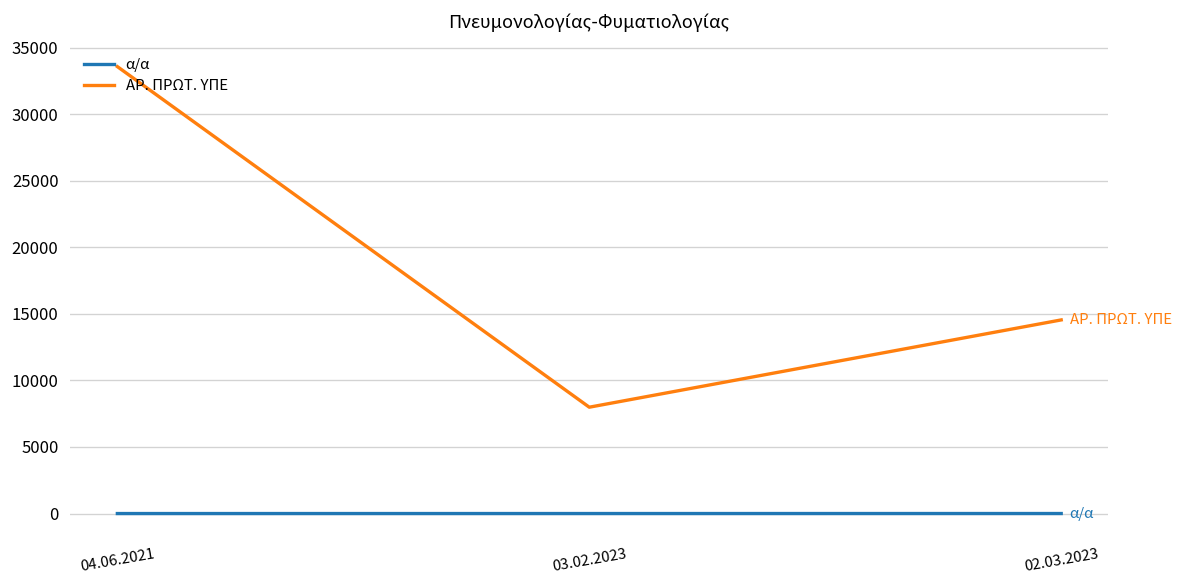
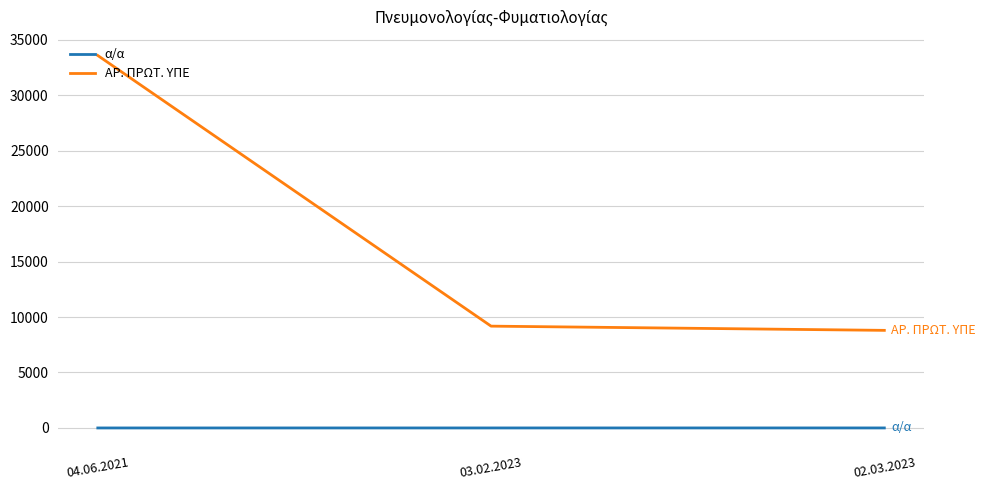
ΑΡ. ΠΡΩΤ. ΥΠΕ, 03.02.2023: 8000 -> 9200
ΑΡ. ΠΡΩΤ. ΥΠΕ, 02.03.2023: 14500 -> 8800
